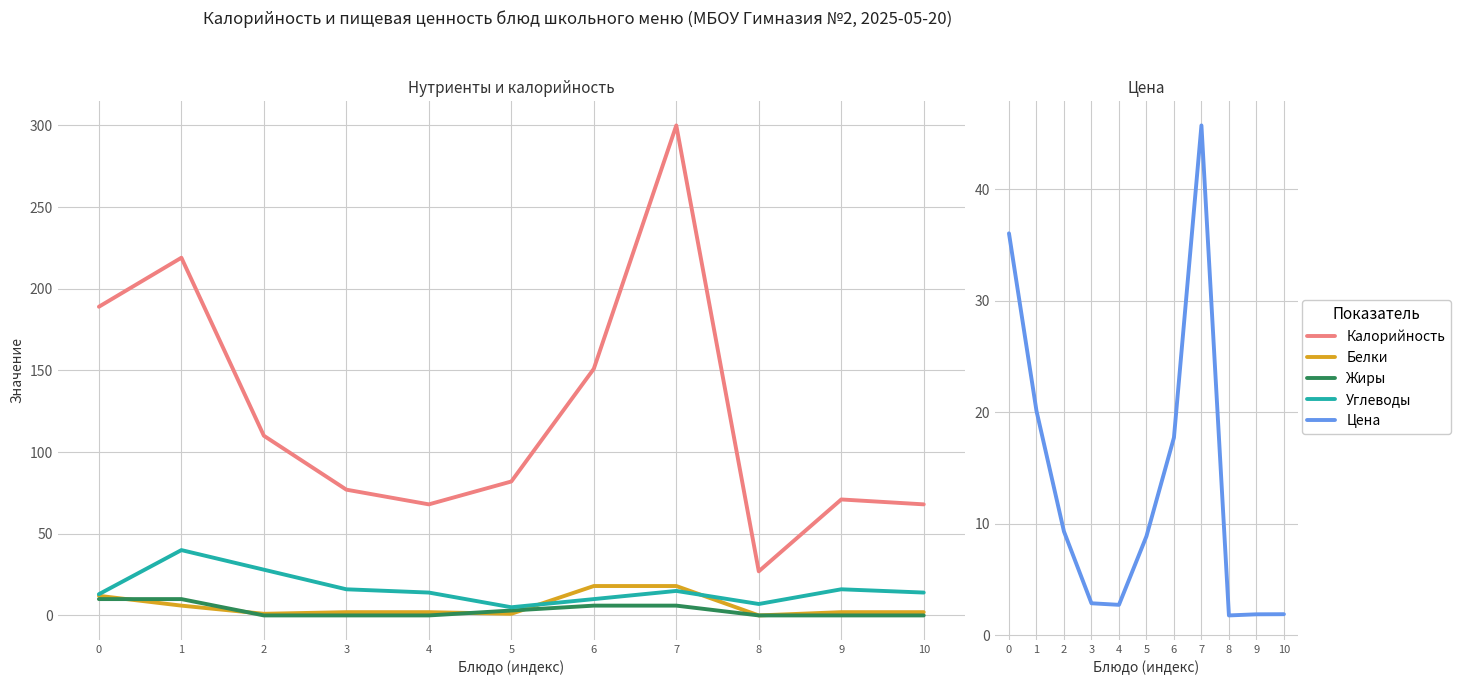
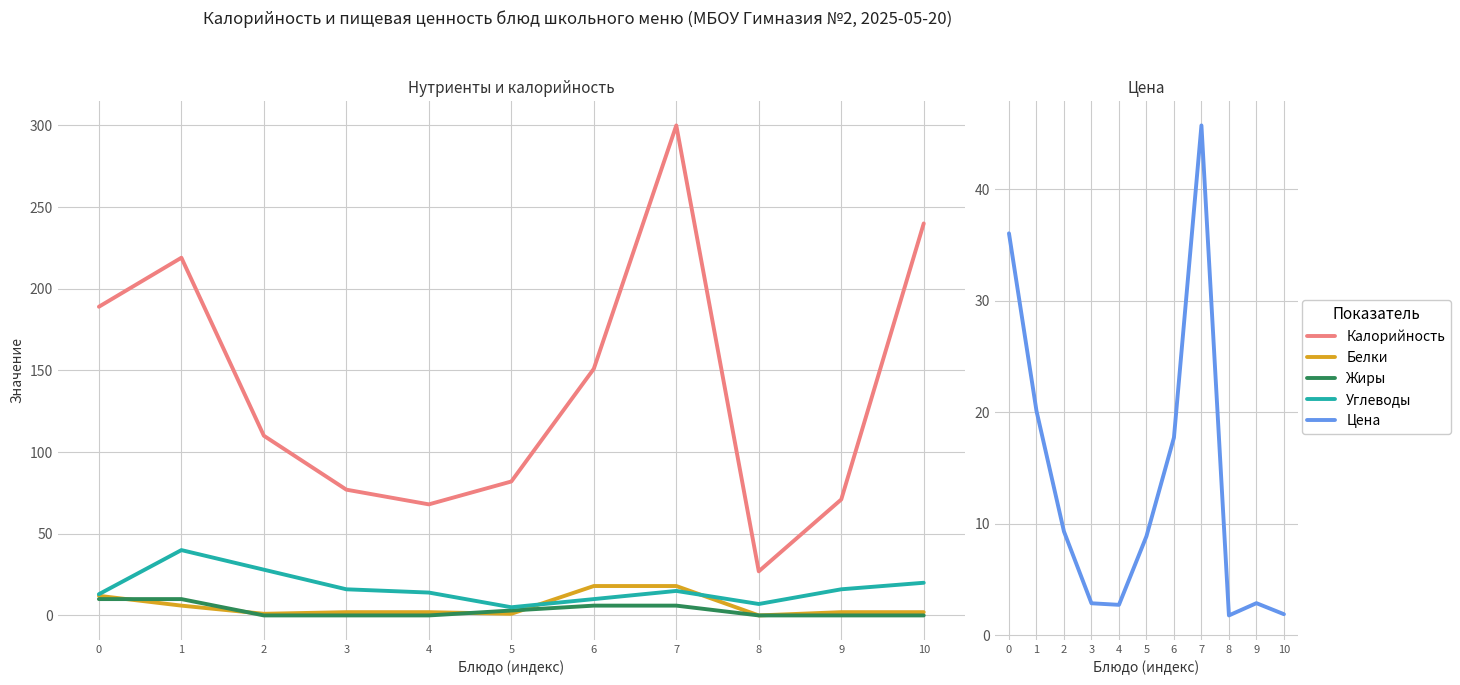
Нутриенты и калорийность, Калорийность, 10: 68 -> 240
Нутриенты и калорийность, Углеводы, 10: 14 -> 20
Цена, 9: 1.9 -> 2.9
